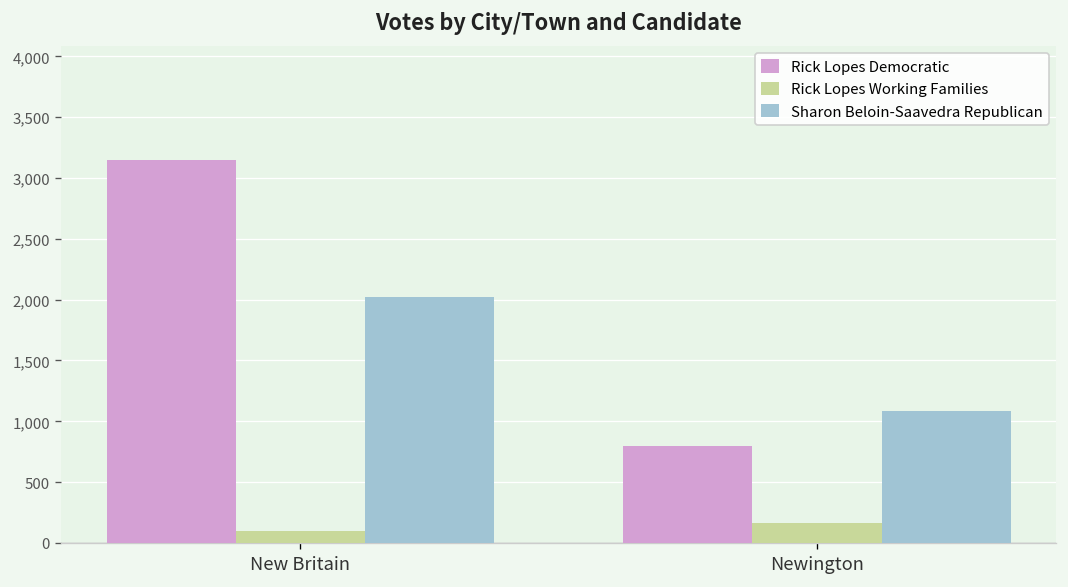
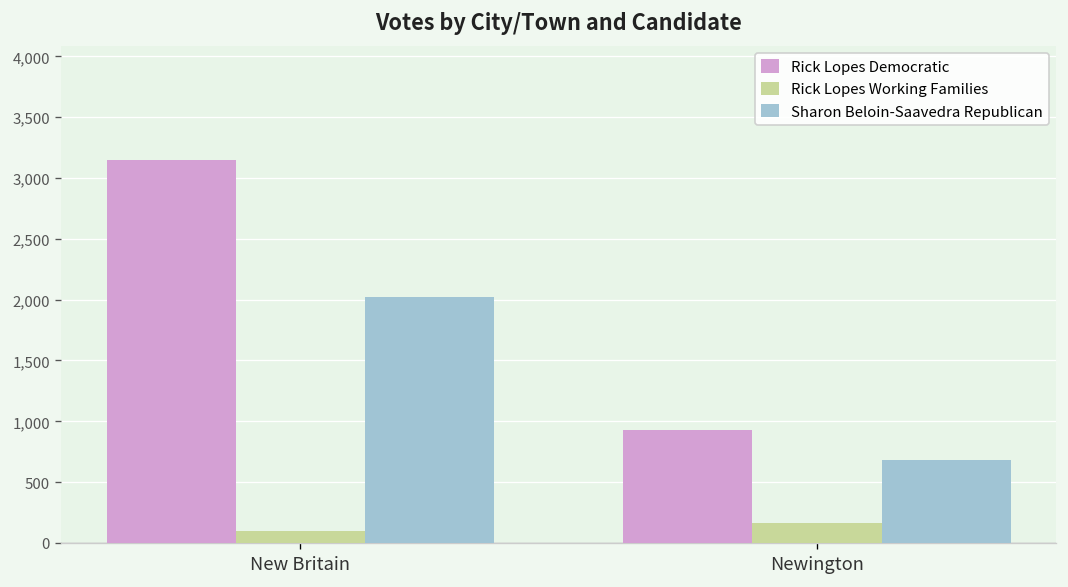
Rick Lopes Democratic, Newington: 800 -> 930
Sharon Beloin-Saavedra Republican, Newington: 1,080 -> 680
